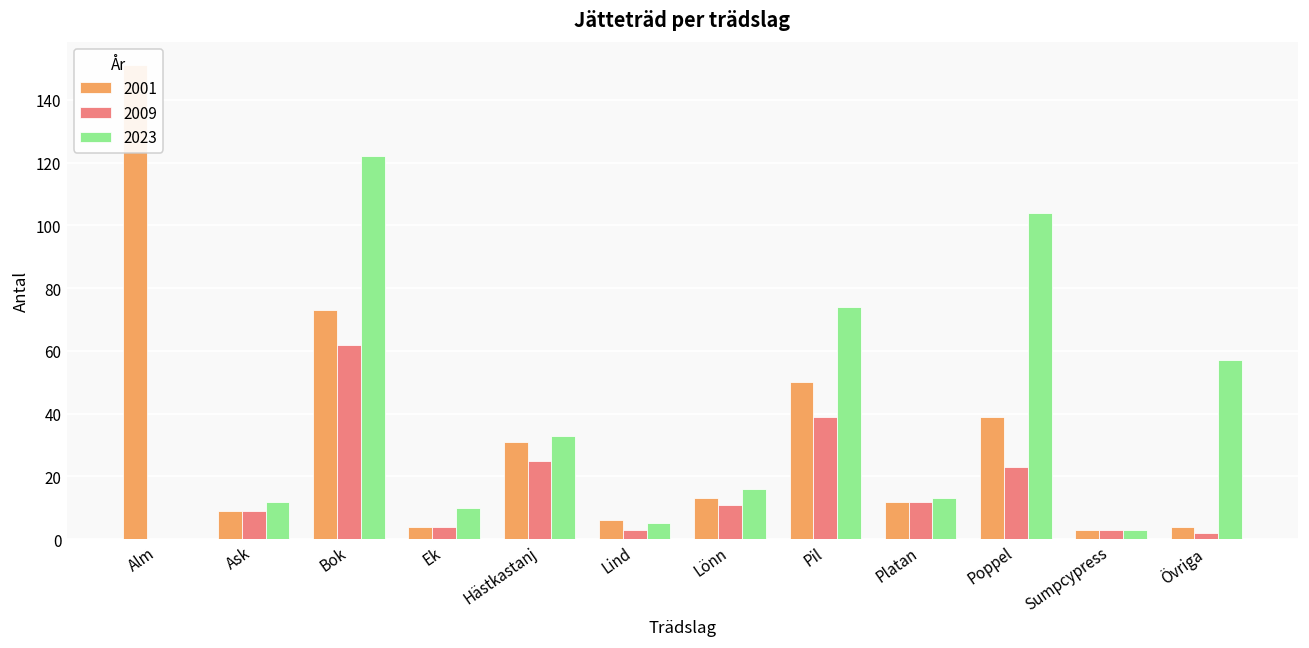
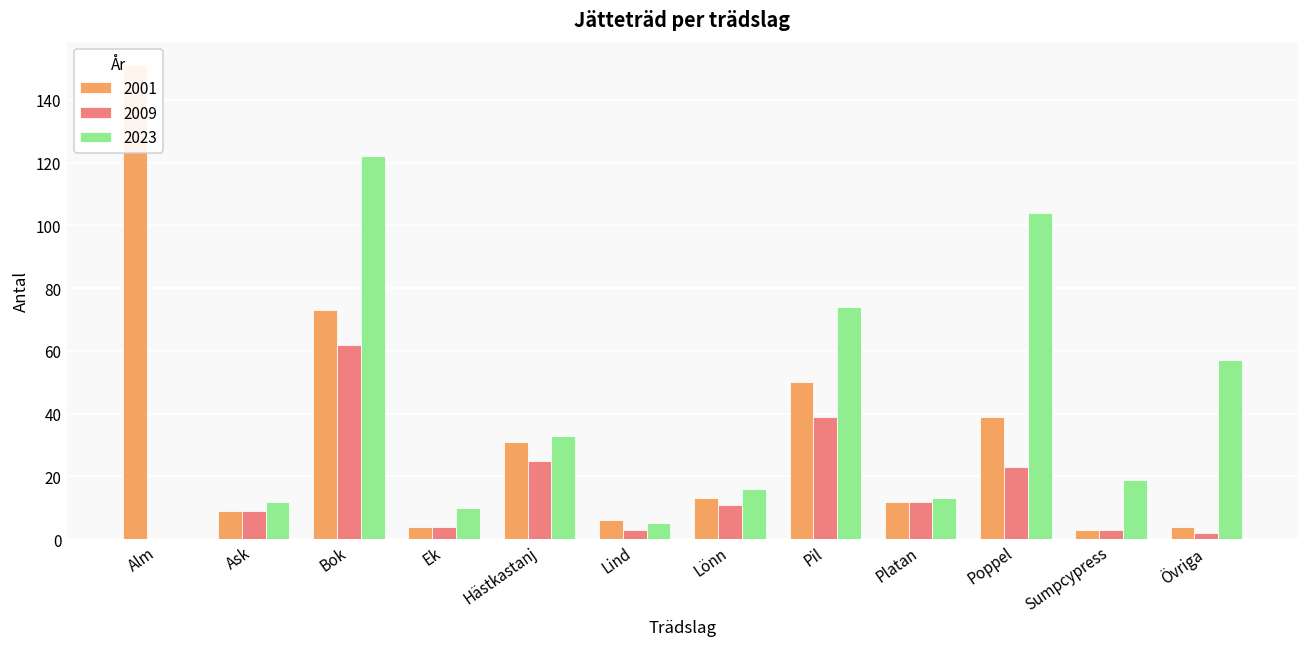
2023, Sumpcypress: 3 -> 19
